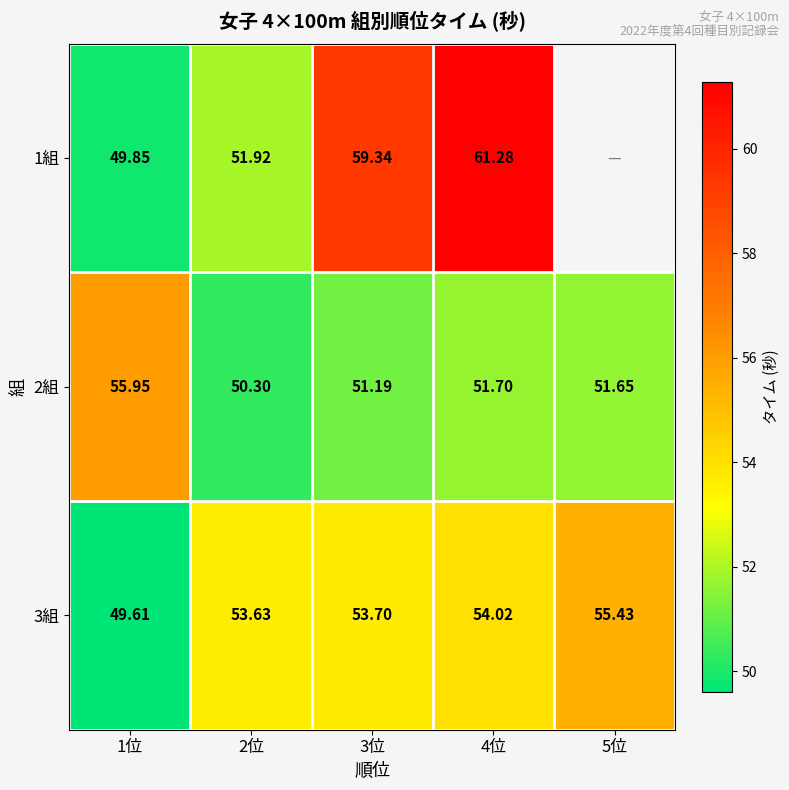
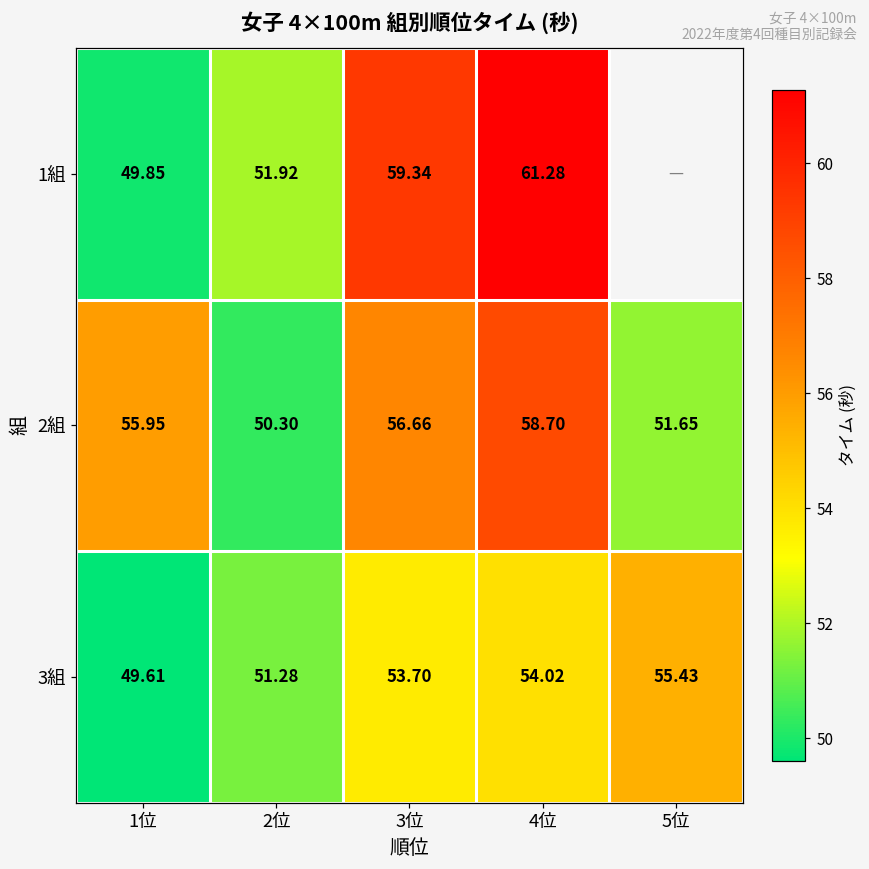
2組, 3位: 51.19 -> 56.66
2組, 4位: 51.70 -> 58.70
3組, 2位: 53.63 -> 51.28
